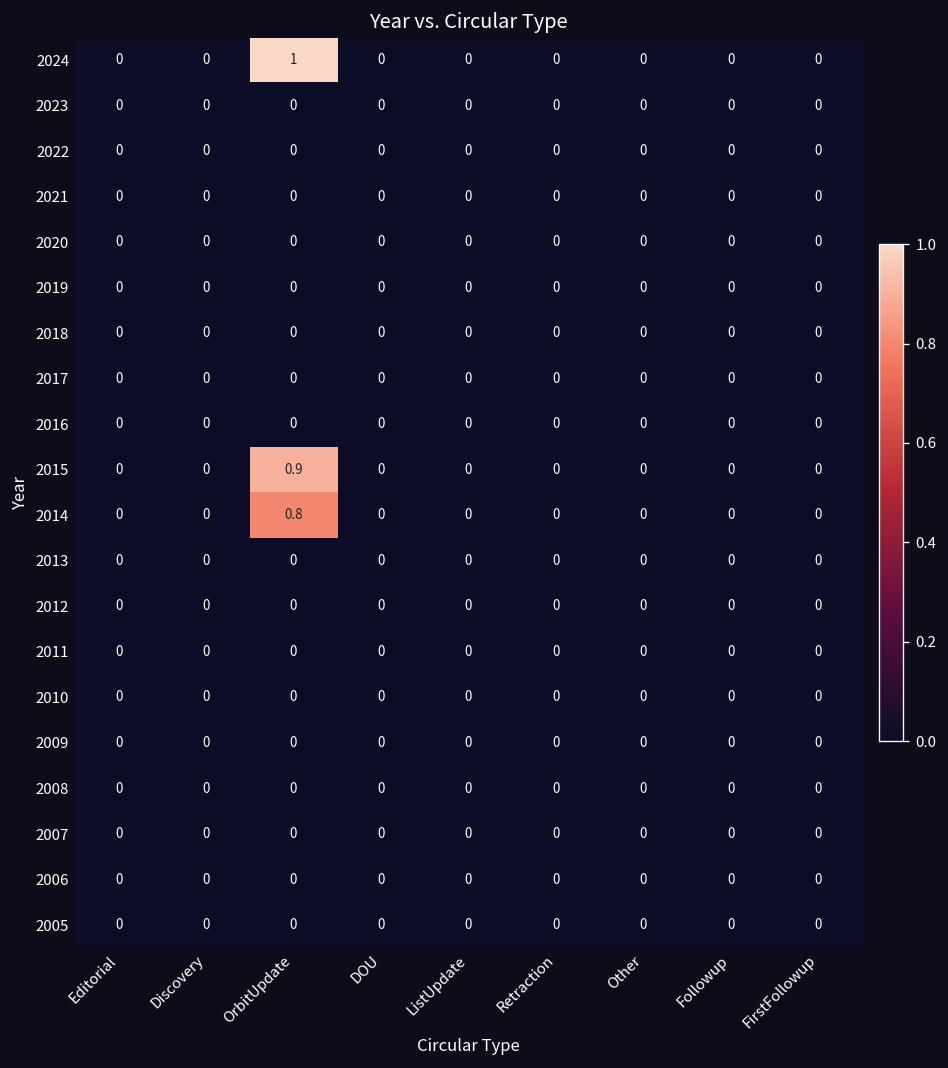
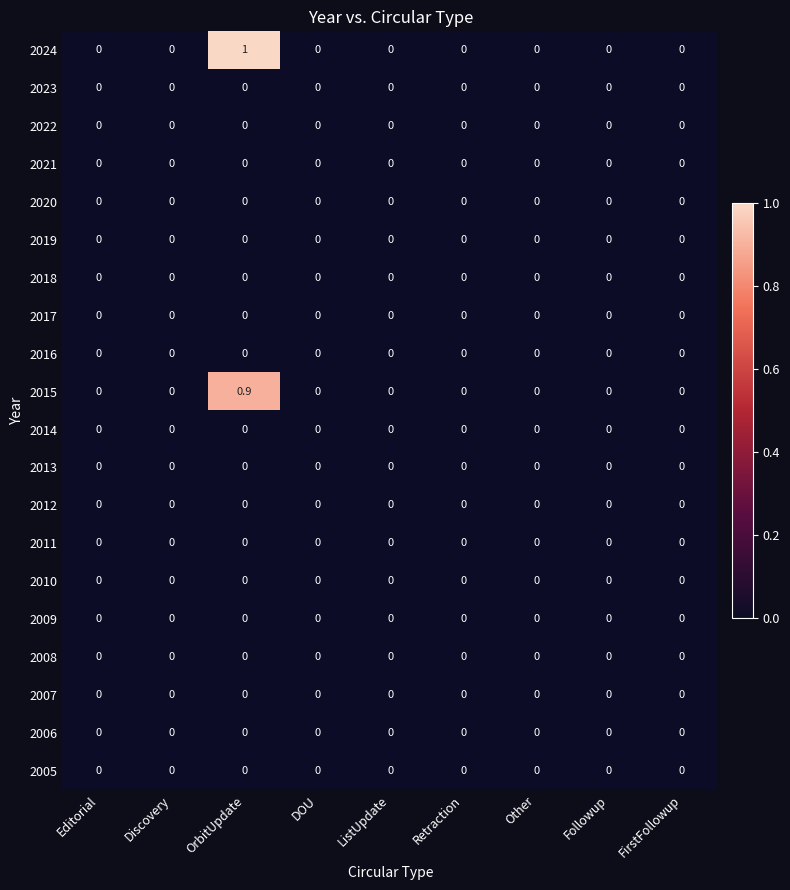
2014, OrbitUpdate: 0.8 -> 0
